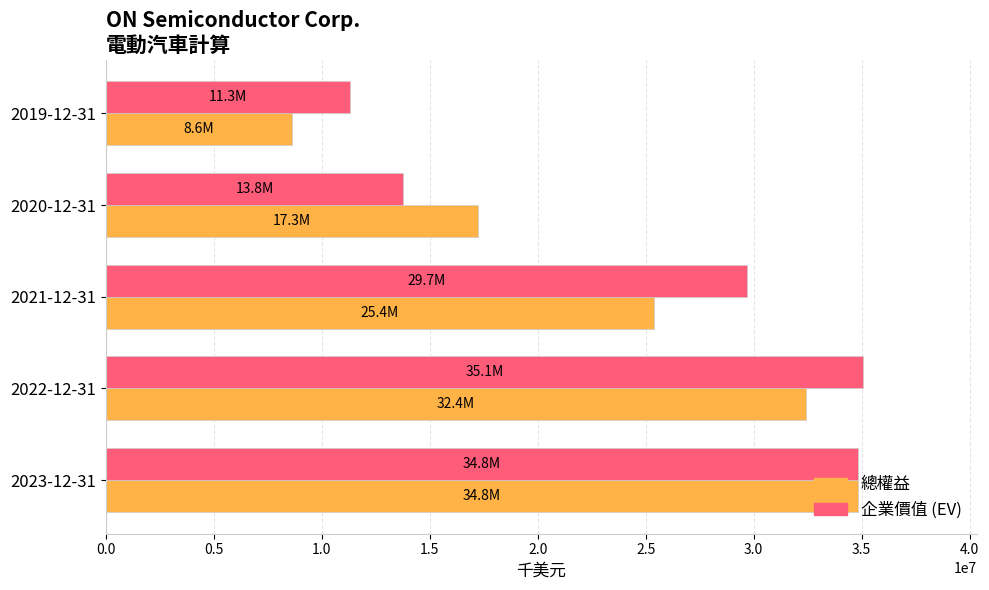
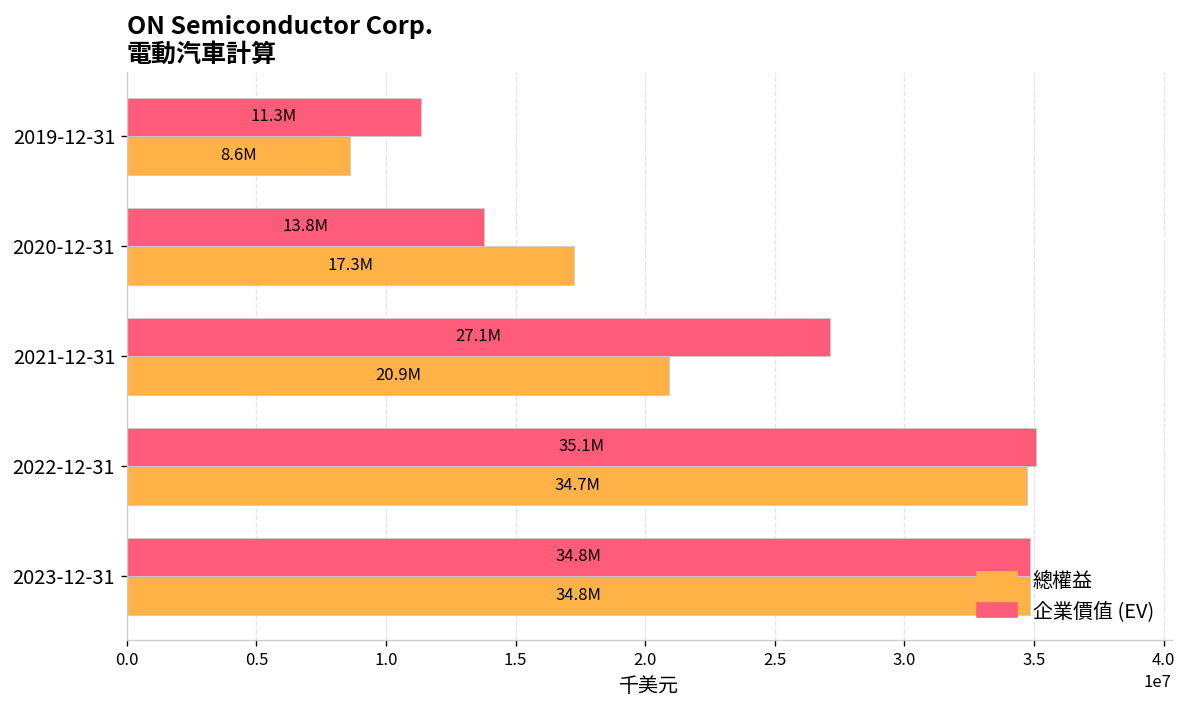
企業價值 (EV), 2021-12-31: 29.7M -> 27.1M
總權益, 2021-12-31: 25.4M -> 20.9M
總權益, 2022-12-31: 32.4M -> 34.7M
